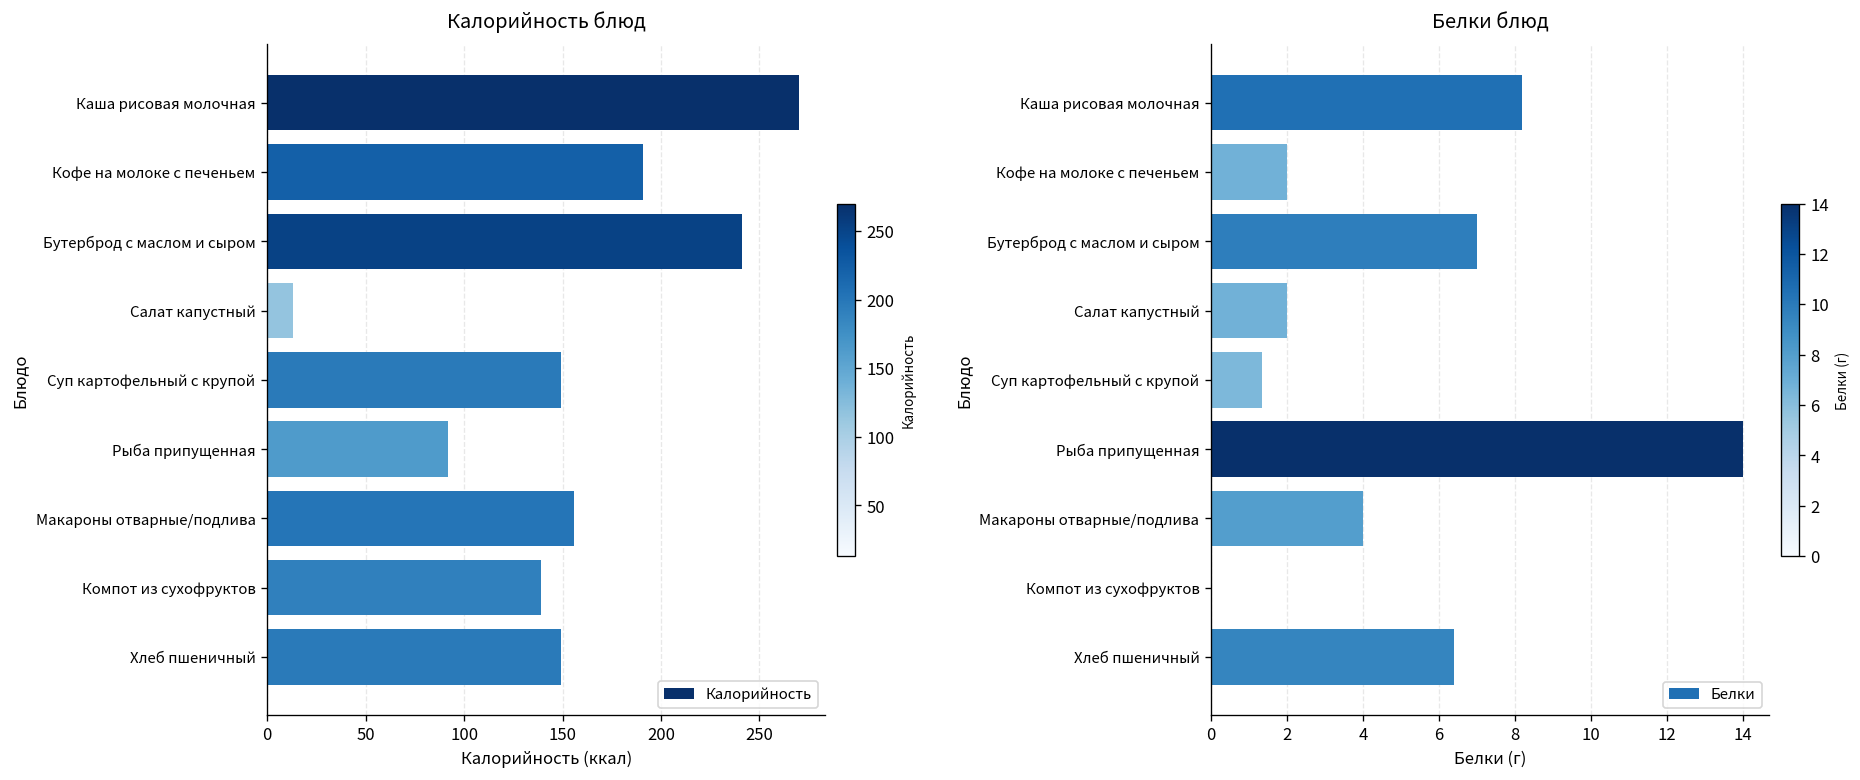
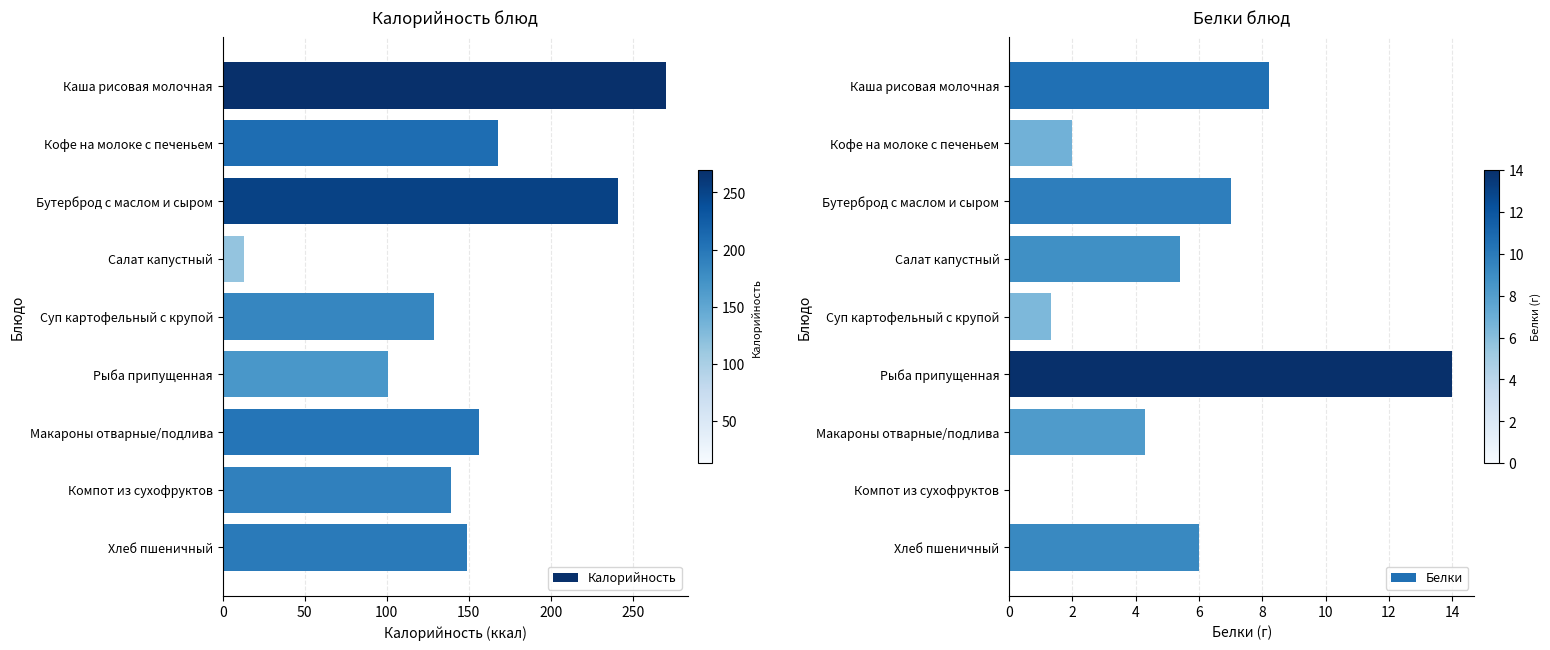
Калорийность блюд, Кофе на молоке с печеньем: 191 -> 168
Калорийность блюд, Суп картофельный с крупой: 149 -> 129
Калорийность блюд, Рыба припущенная: 92 -> 101
Белки блюд, Салат капустный: 2.0 -> 5.4
Белки блюд, Макароны отварные/подлива: 4.0 -> 4.3
Белки блюд, Хлеб пшеничный: 6.4 -> 6.0
